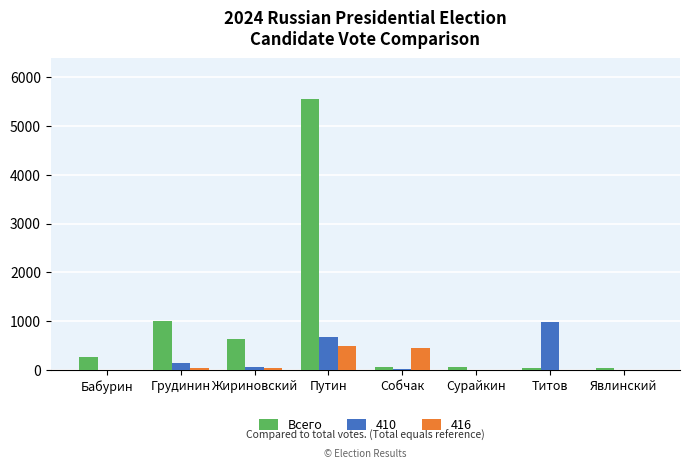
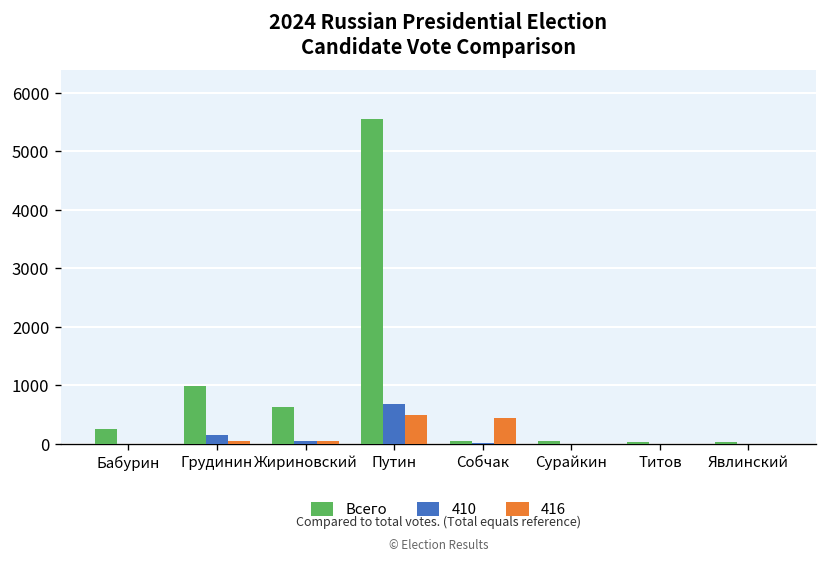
410, Титов: 1000 -> 0
